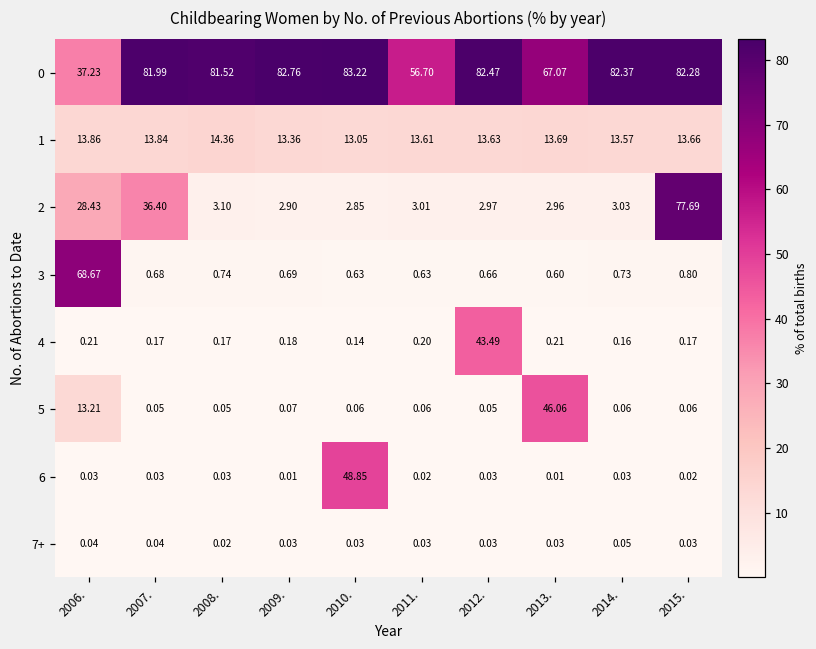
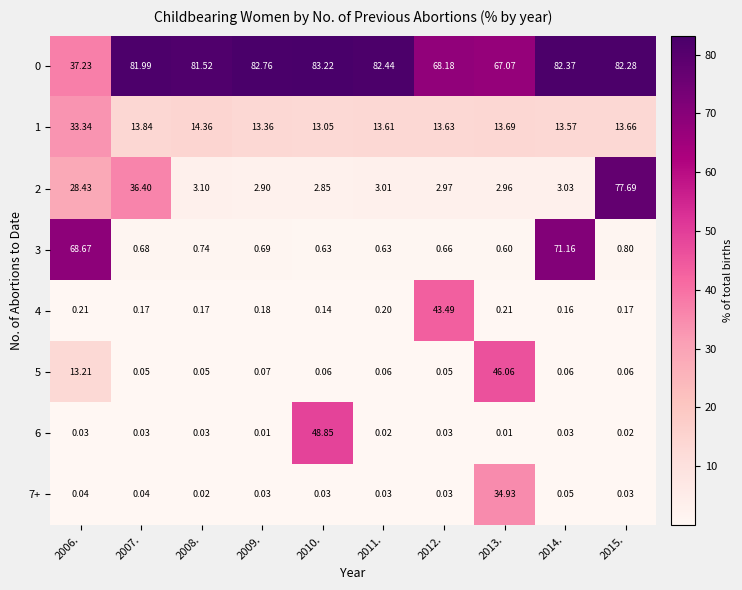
0, 2011.: 56.70 -> 82.44
0, 2012.: 82.47 -> 68.18
1, 2006.: 13.86 -> 33.34
3, 2014.: 0.73 -> 71.16
7+, 2013.: 0.03 -> 34.93
